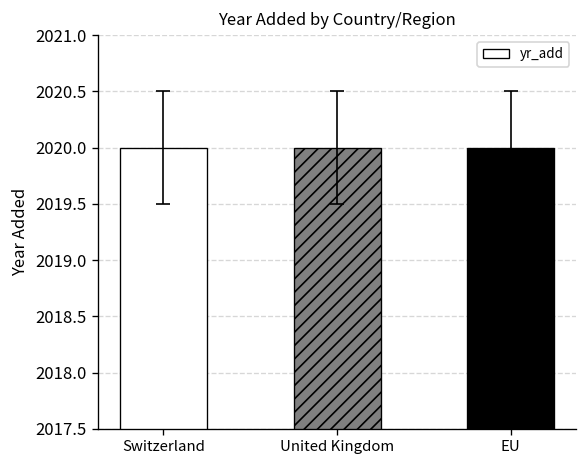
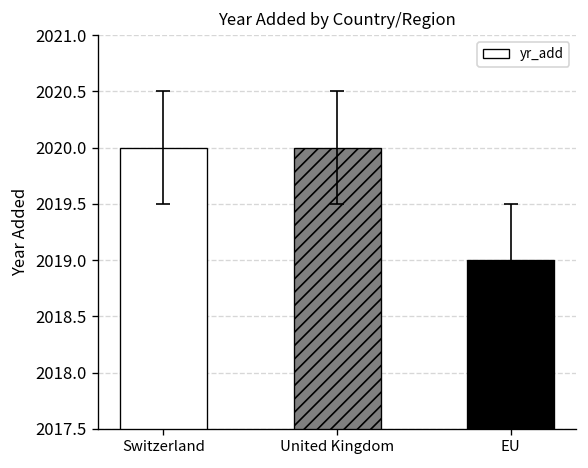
yr_add, EU: 2020 -> 2019
